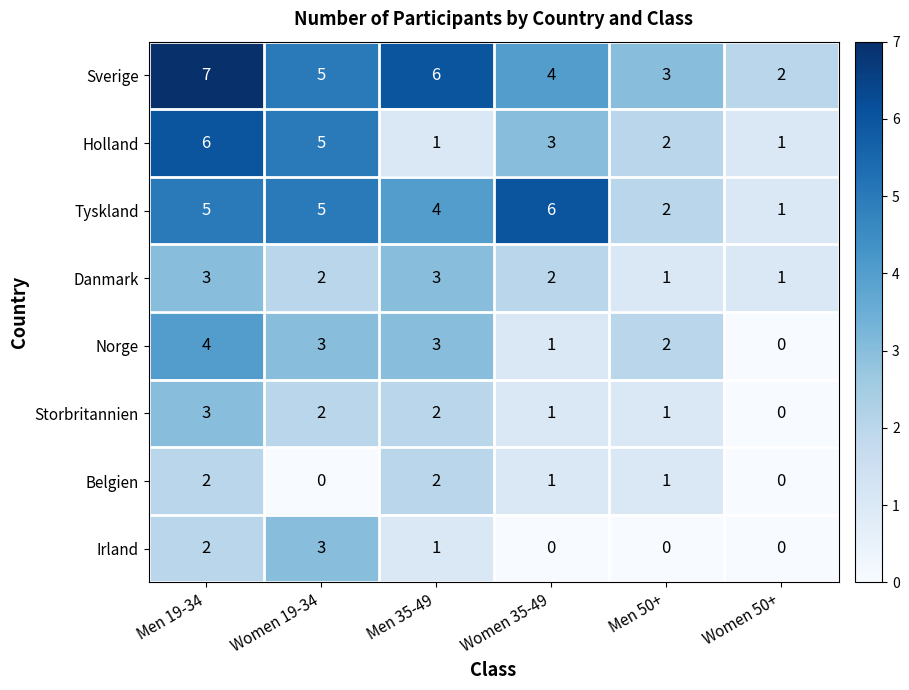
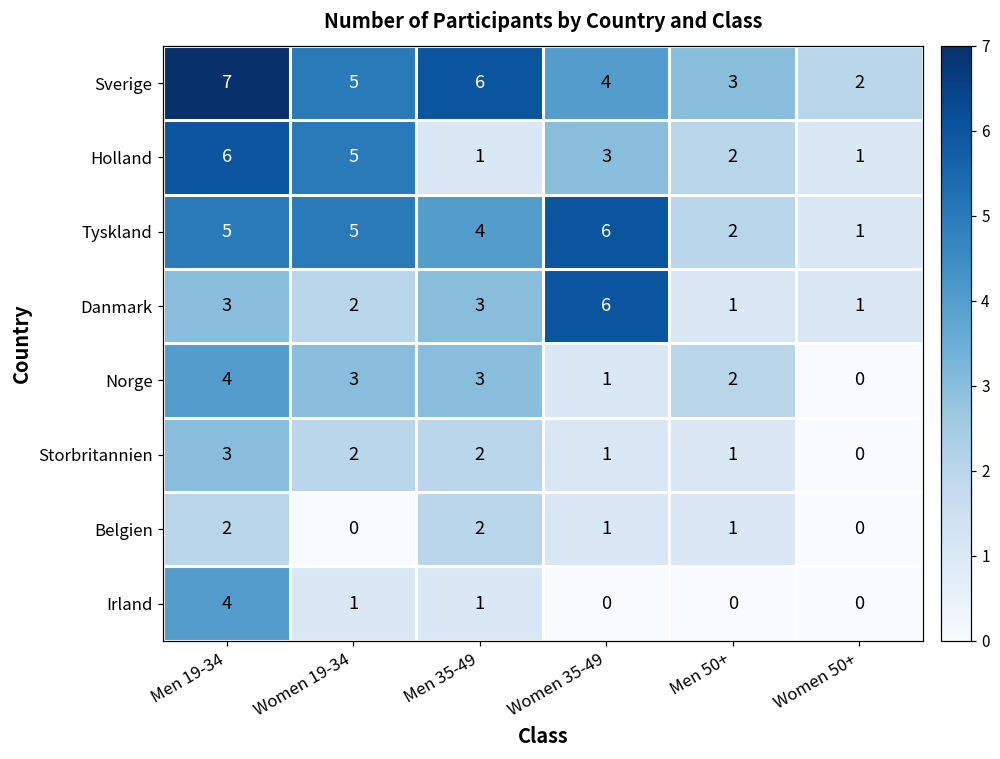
Danmark, Women 35-49: 2 -> 6
Irland, Men 19-34: 2 -> 4
Irland, Women 19-34: 3 -> 1
